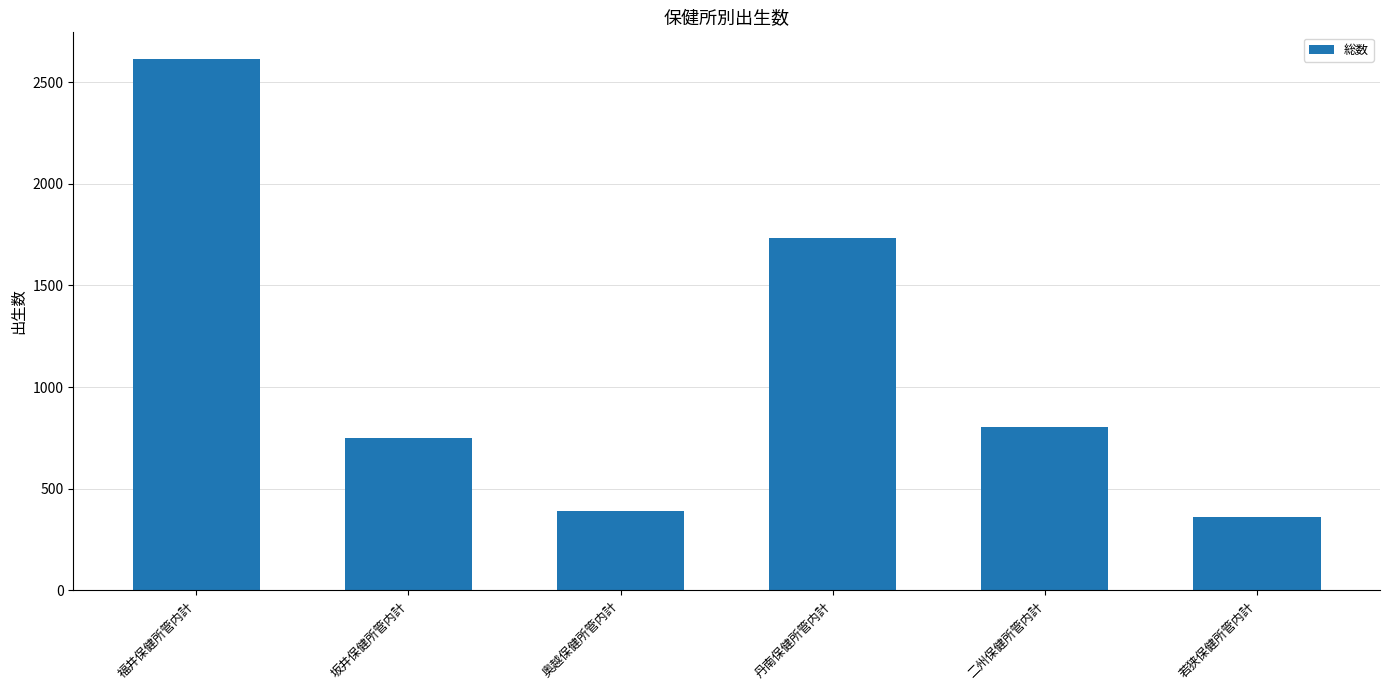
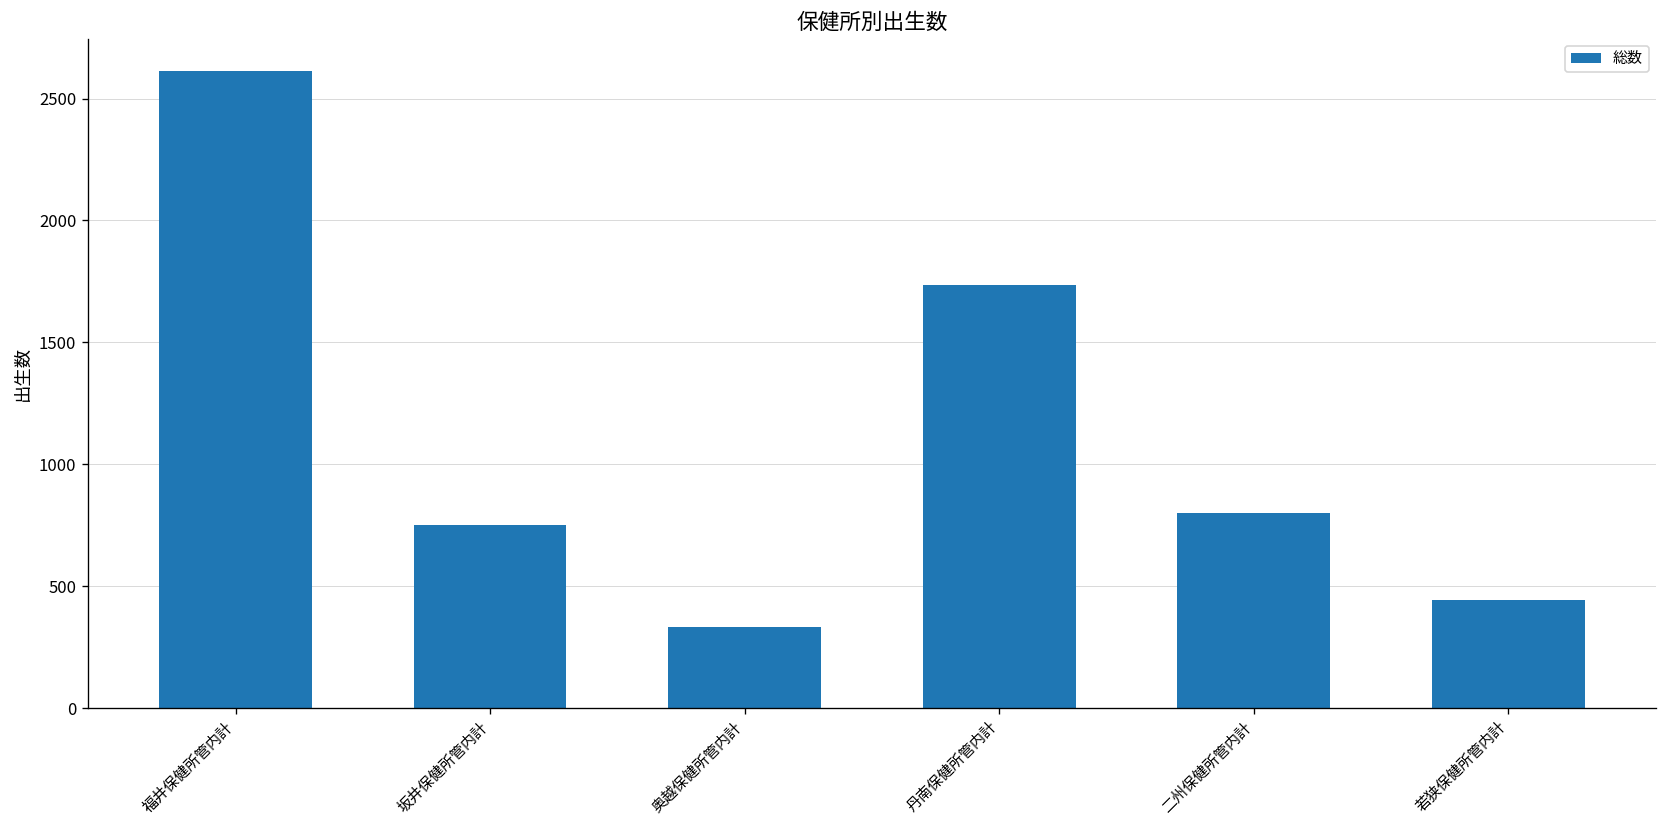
奥越保健所管内計: 390 -> 340
若狭保健所管内計: 360 -> 450
